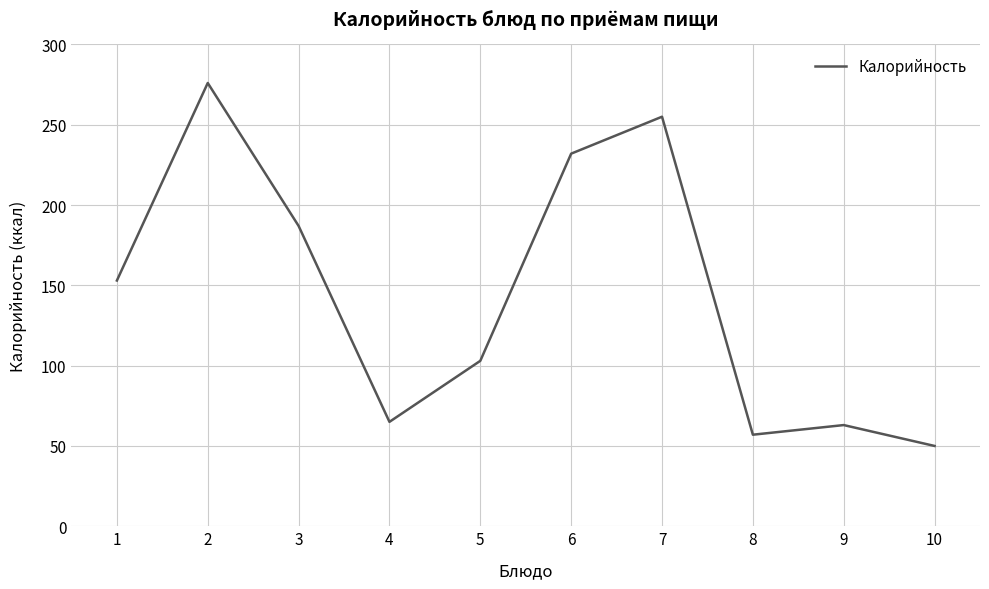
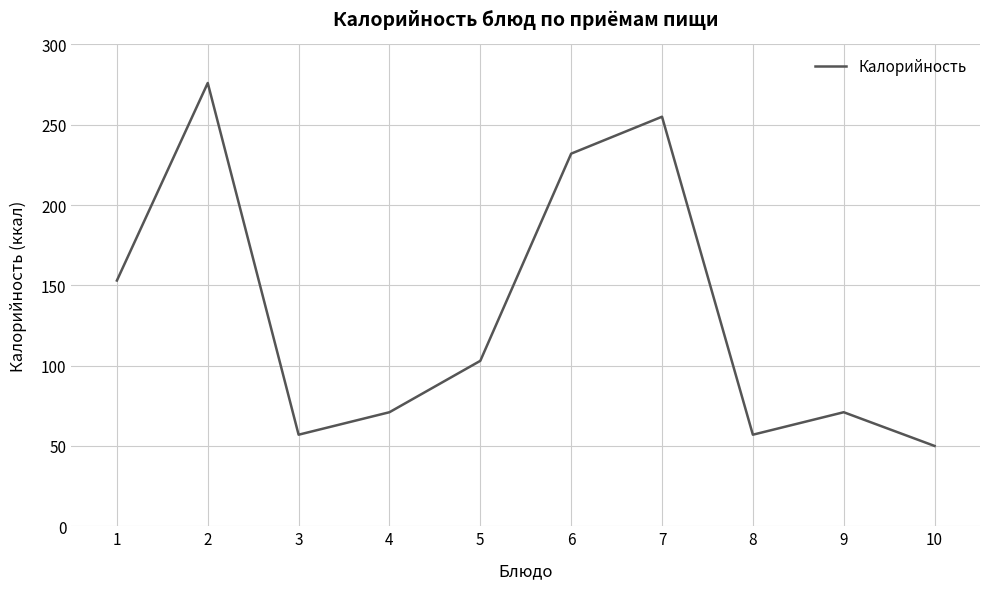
3: 187 -> 57
4: 65 -> 71
9: 63 -> 71
